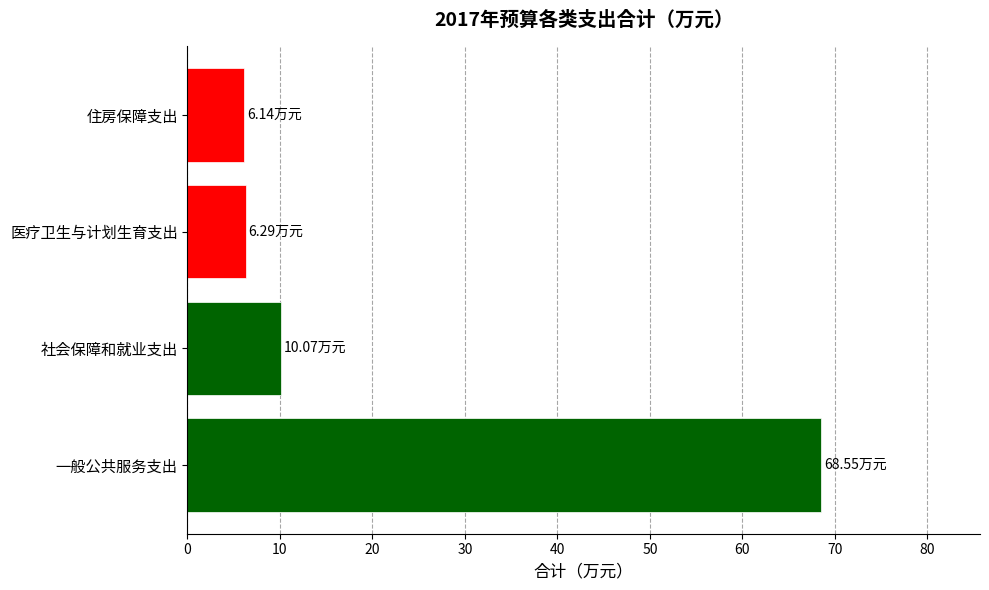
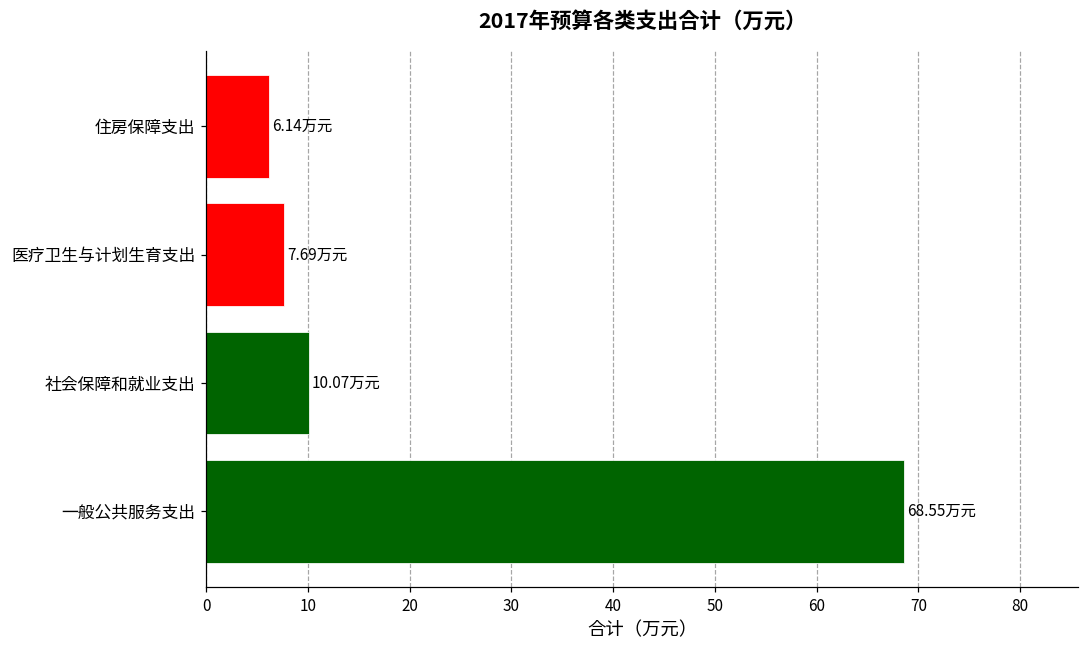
医疗卫生与计划生育支出: 6.29 -> 7.69
